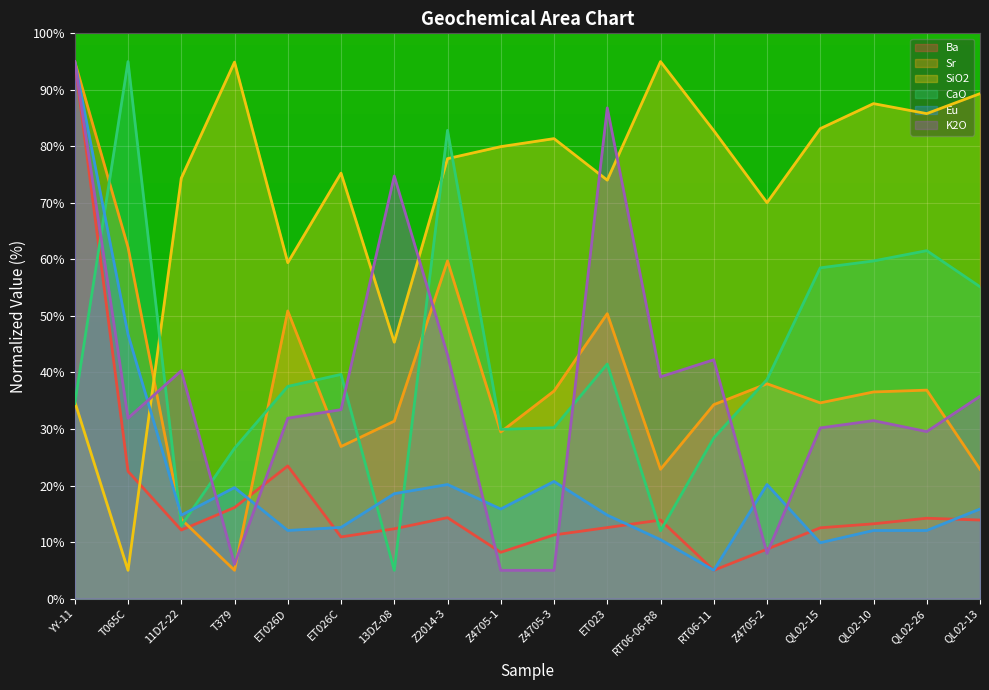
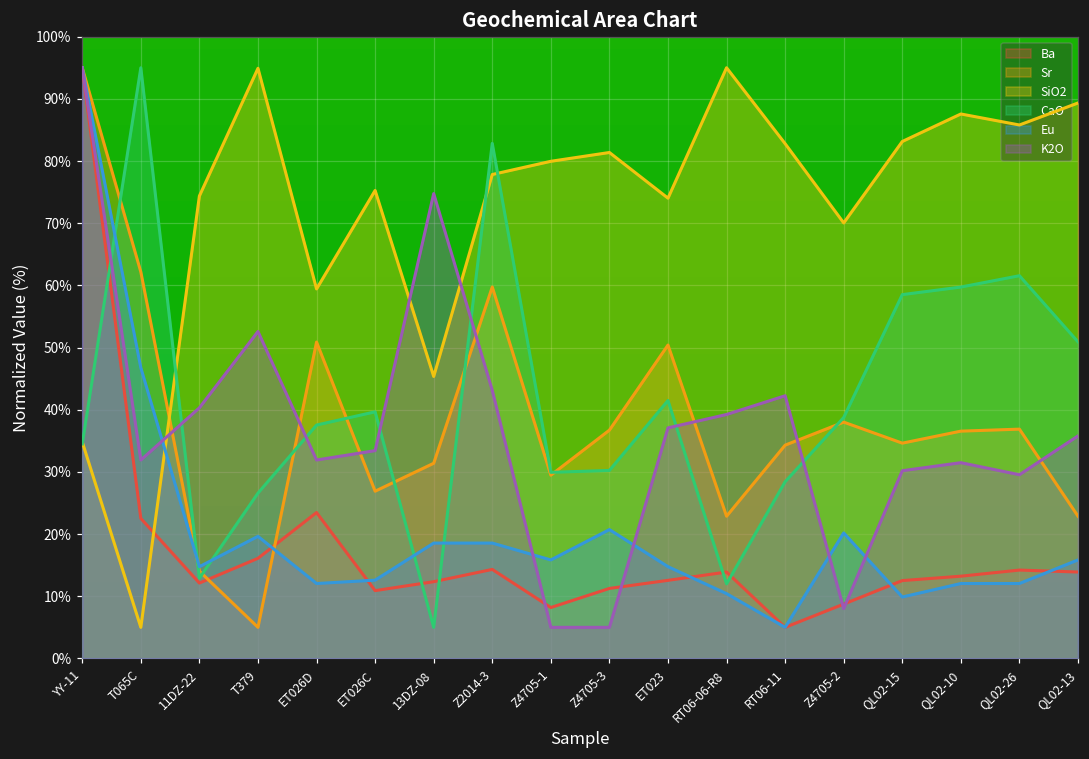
K2O, T379: 6% -> 53%
Eu, Z2014-3: 20% -> 19%
K2O, ET023: 87% -> 37%
CaO, QL02-13: 55% -> 51%
